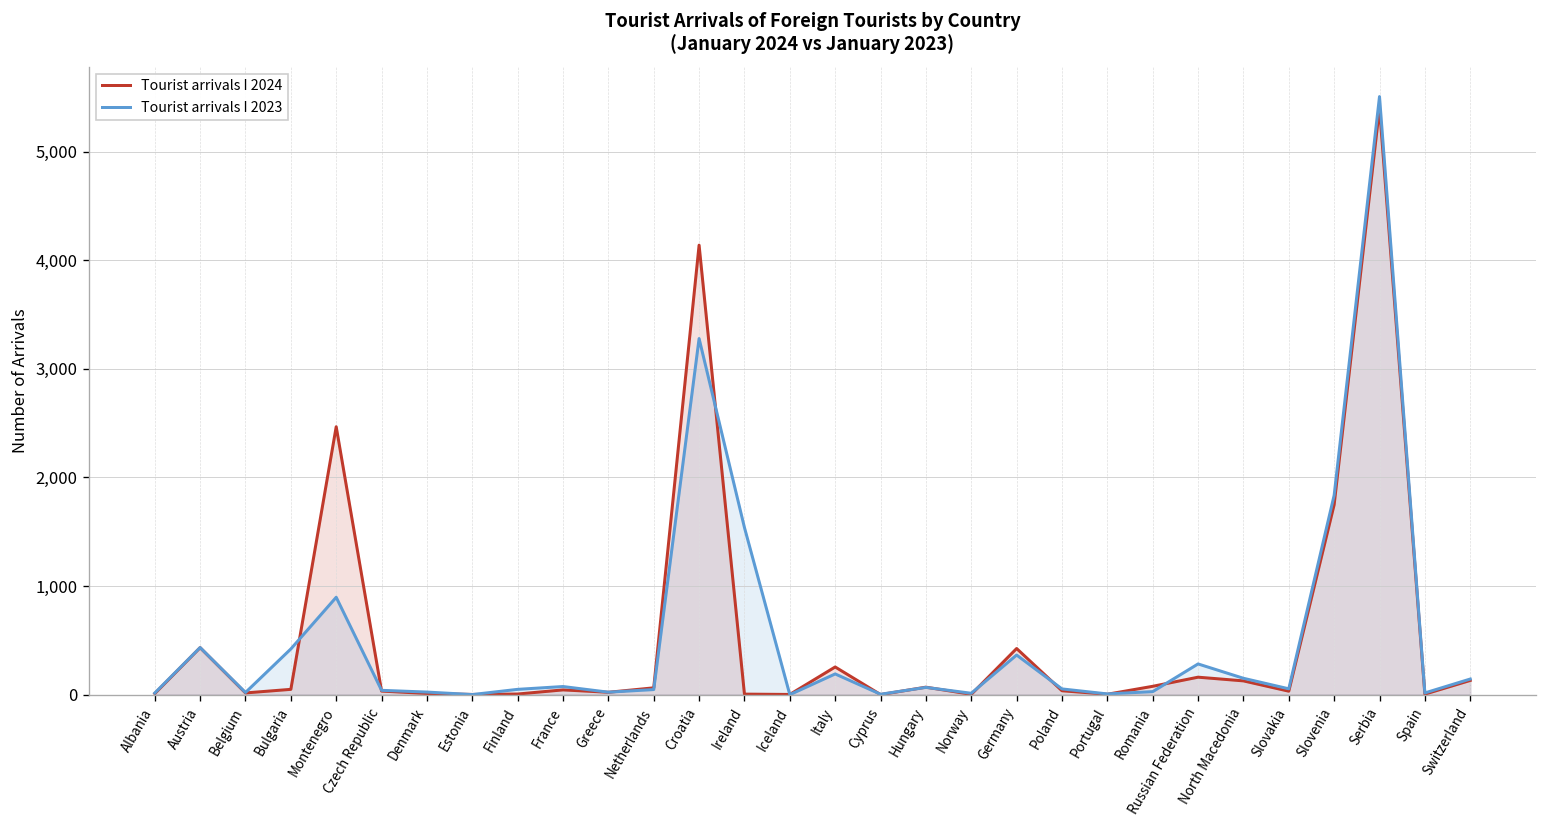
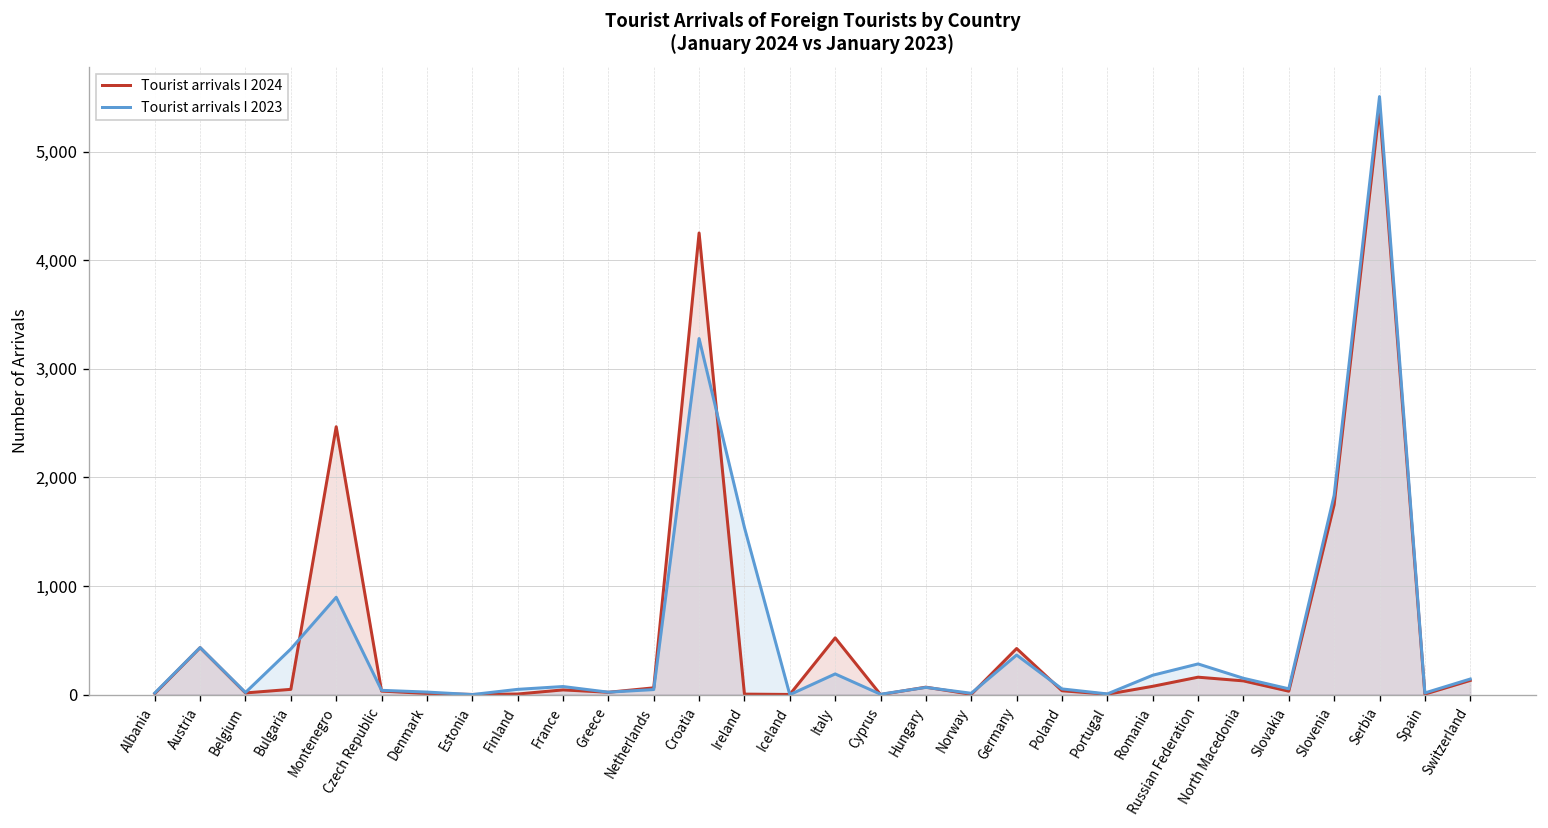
Tourist arrivals I 2024, Croatia: 4,100 -> 4,300
Tourist arrivals I 2024, Italy: 300 -> 500
Tourist arrivals I 2023, Romania: 0 -> 200
